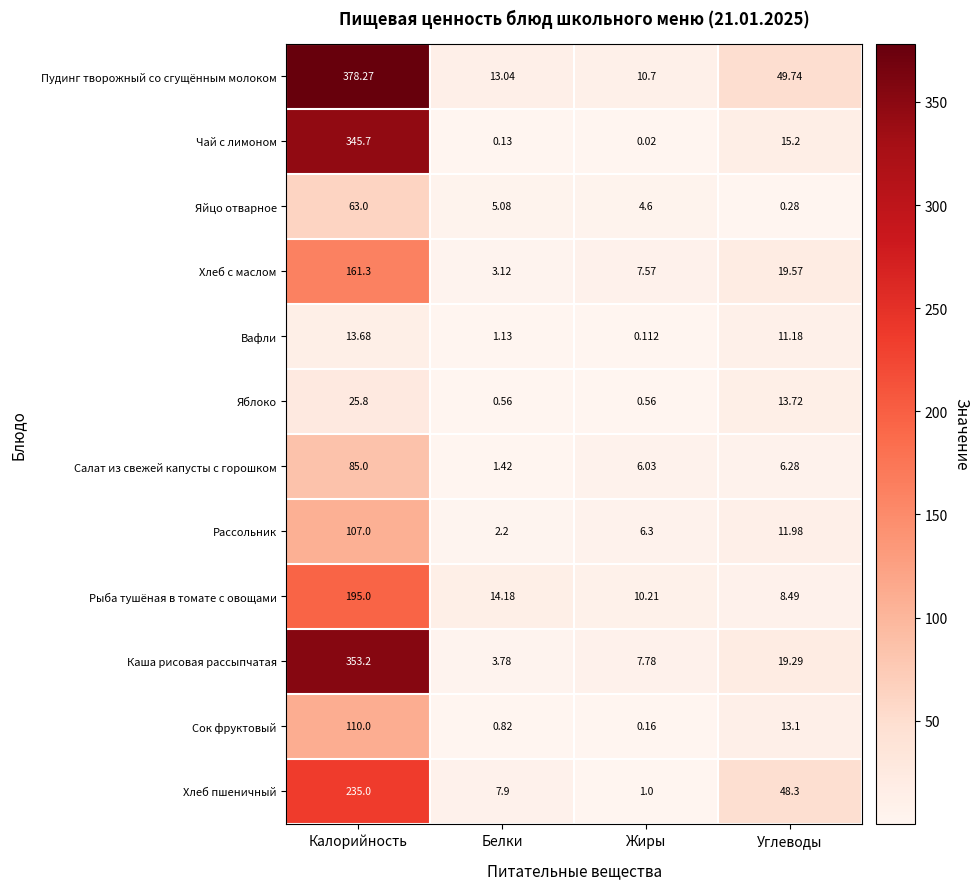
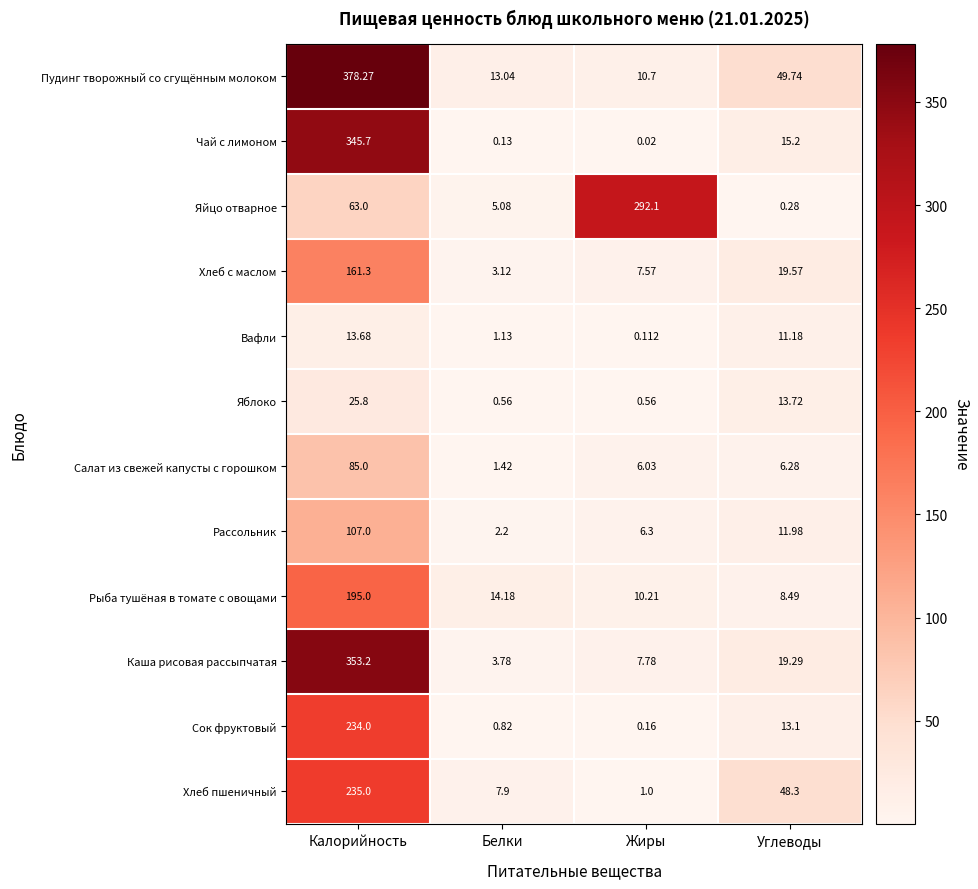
Яйцо отварное, Жиры: 4.6 -> 292.1
Сок фруктовый, Калорийность: 110.0 -> 234.0
